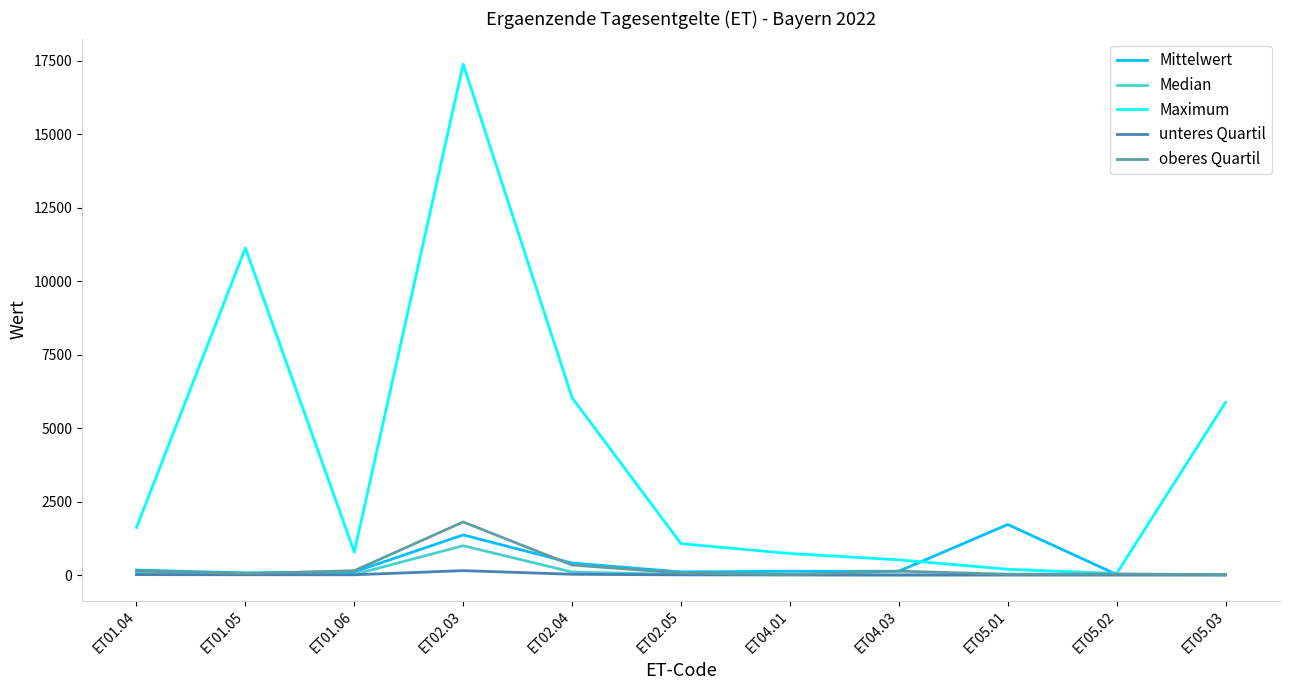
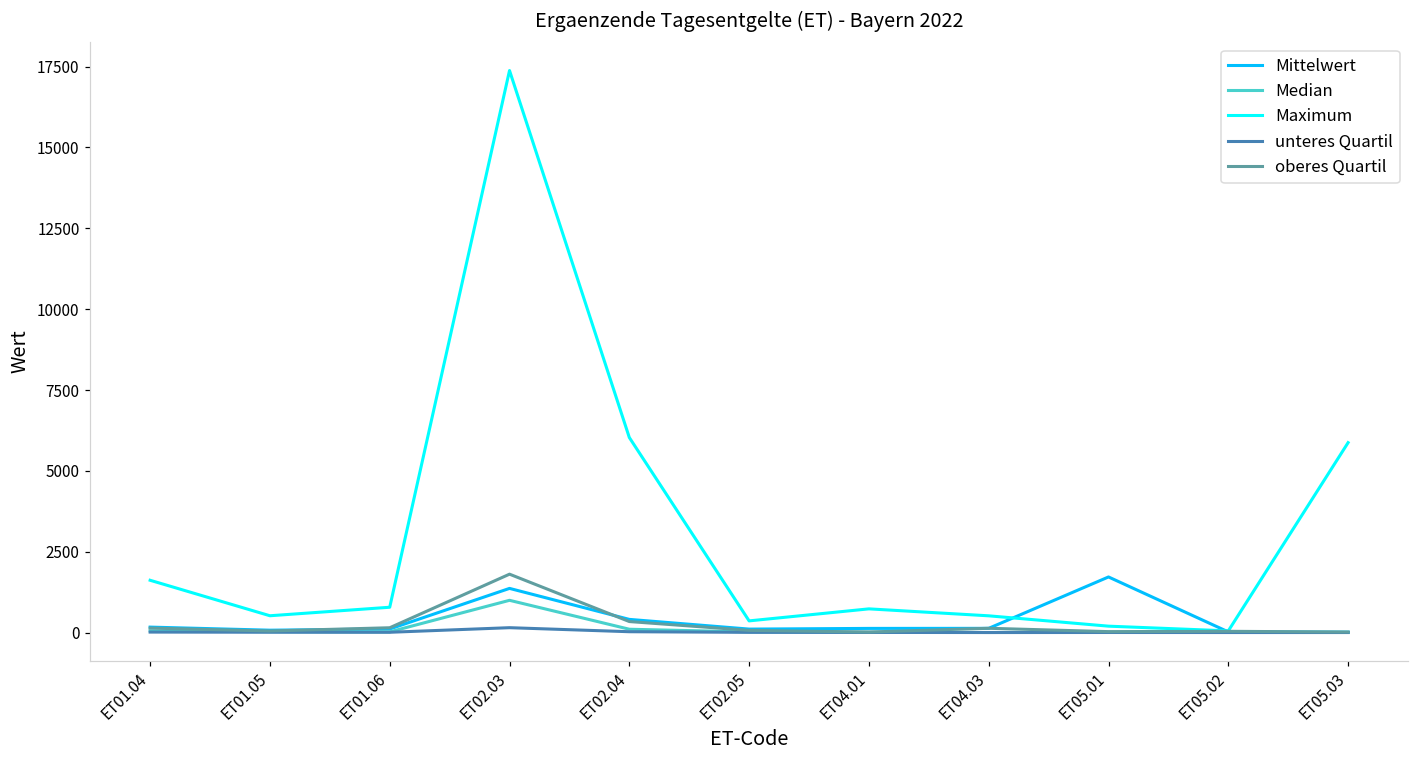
Maximum, ET01.05: 11100 -> 500
Maximum, ET02.05: 1100 -> 400
